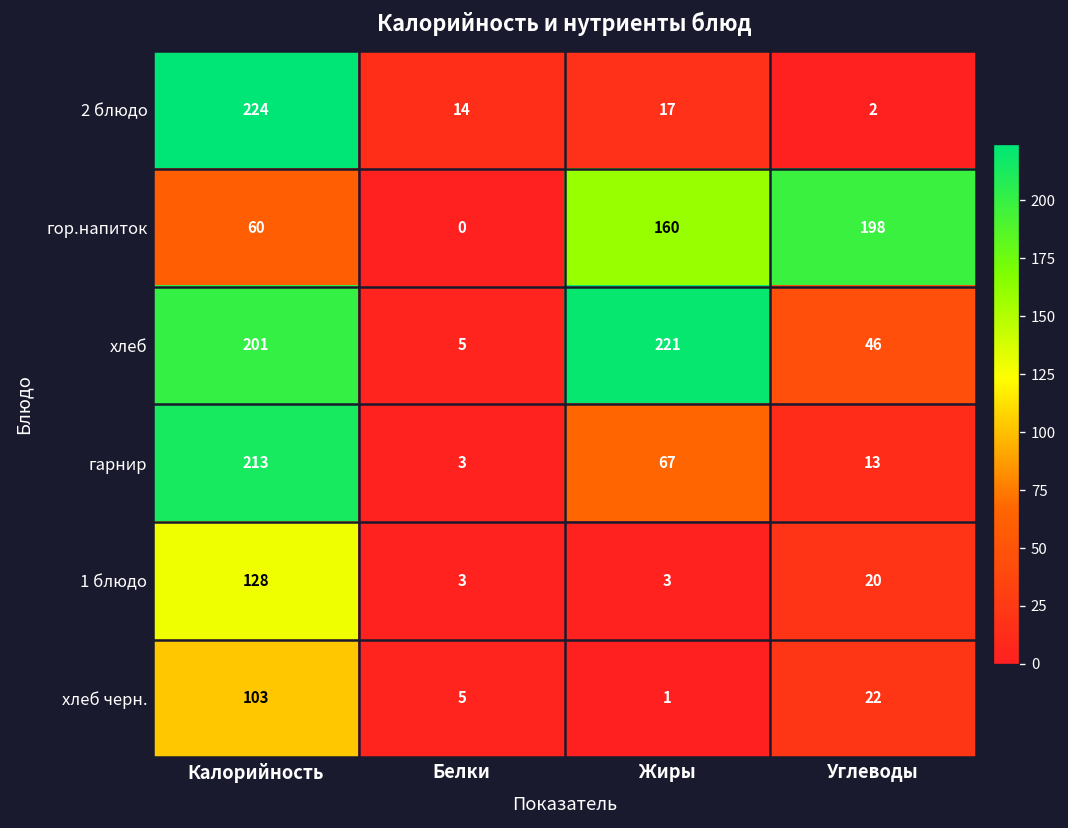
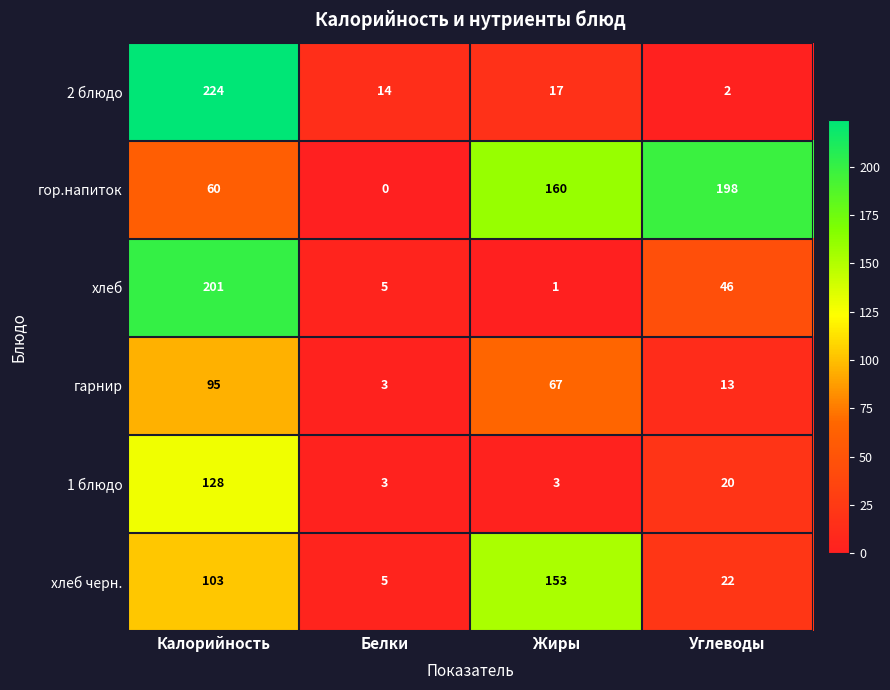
хлеб, Жиры: 221 -> 1
гарнир, Калорийность: 213 -> 95
хлеб черн., Жиры: 1 -> 153
